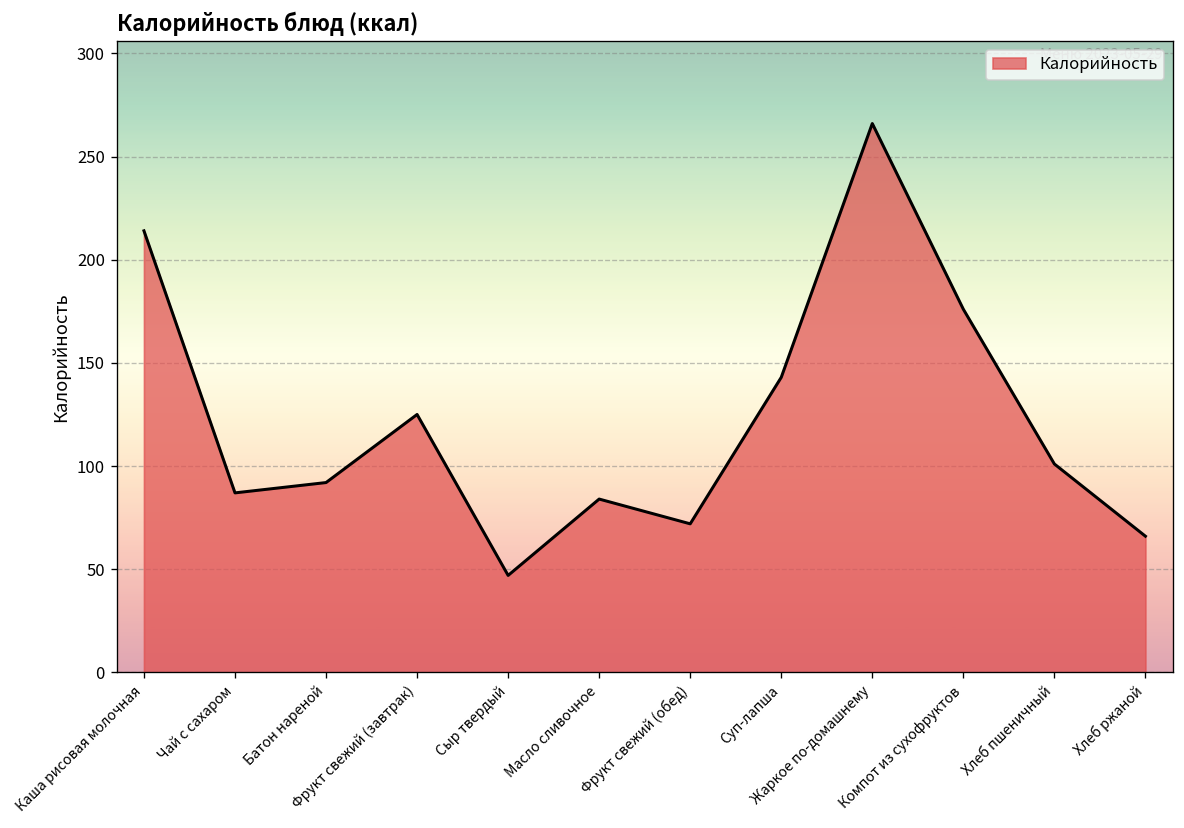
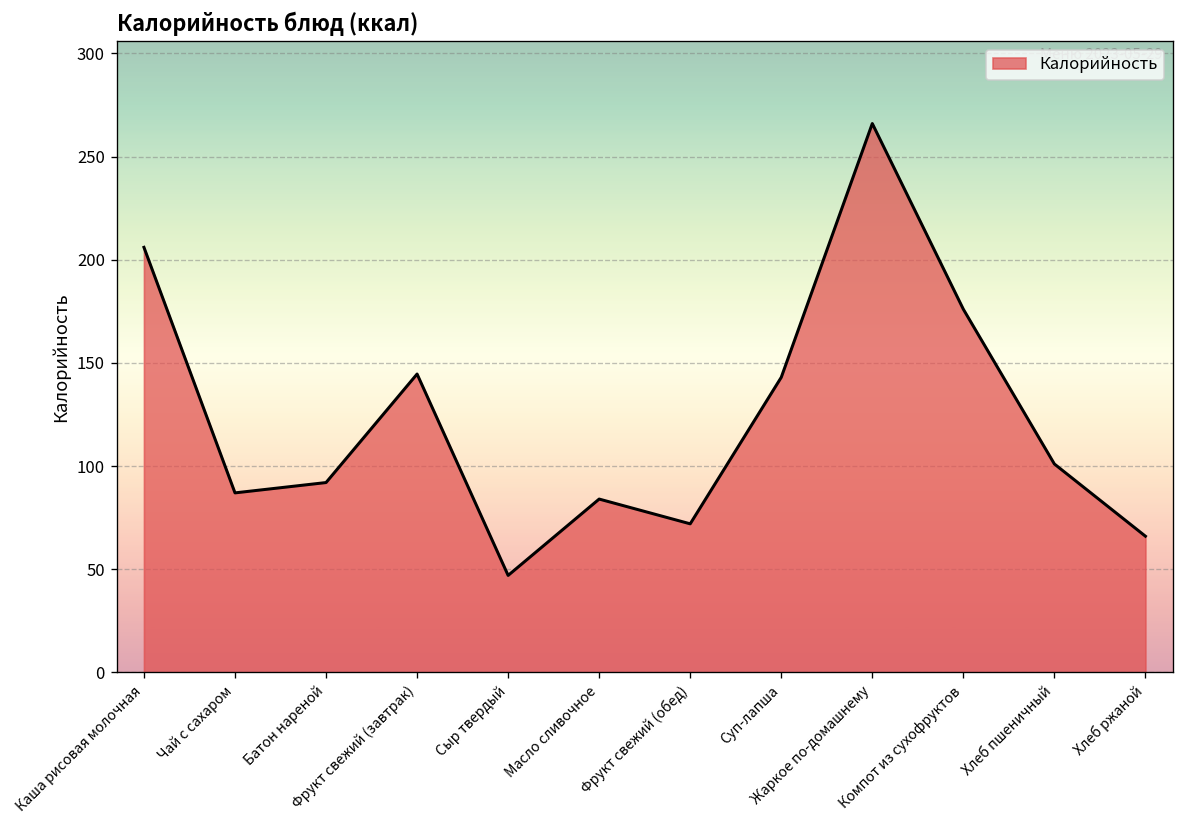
Каша рисовая молочная: 214 -> 206
Фрукт свежий (завтрак): 125 -> 145
